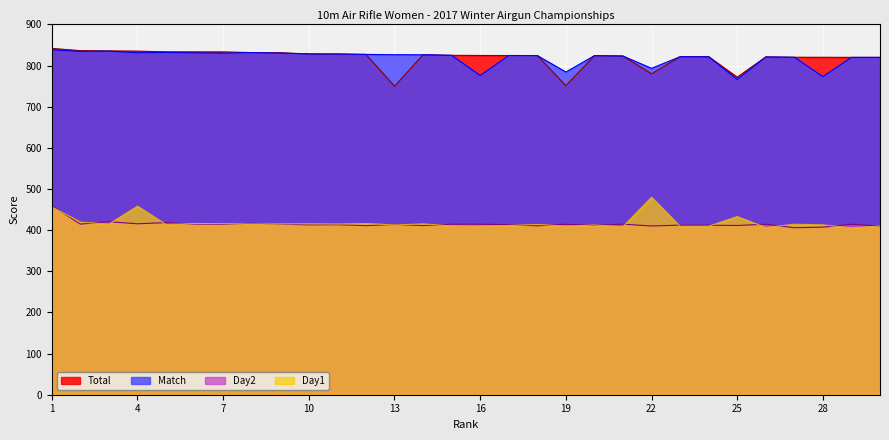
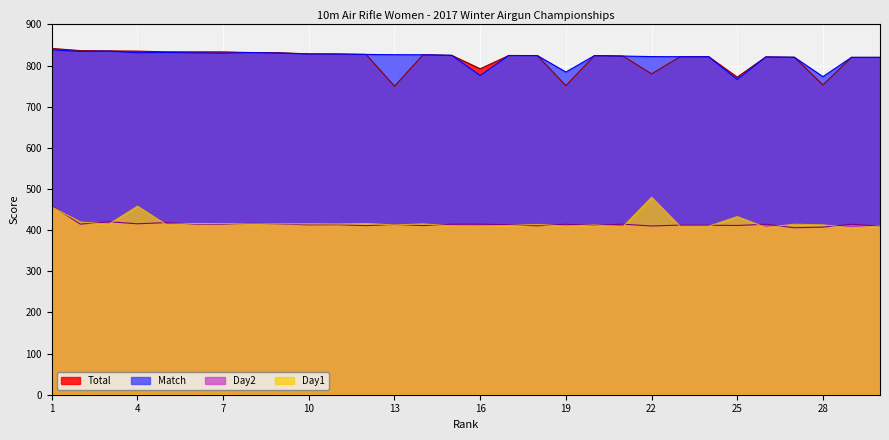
Total, 16: 820 -> 790
Match, 22: 790 -> 820
Total, 28: 820 -> 750
